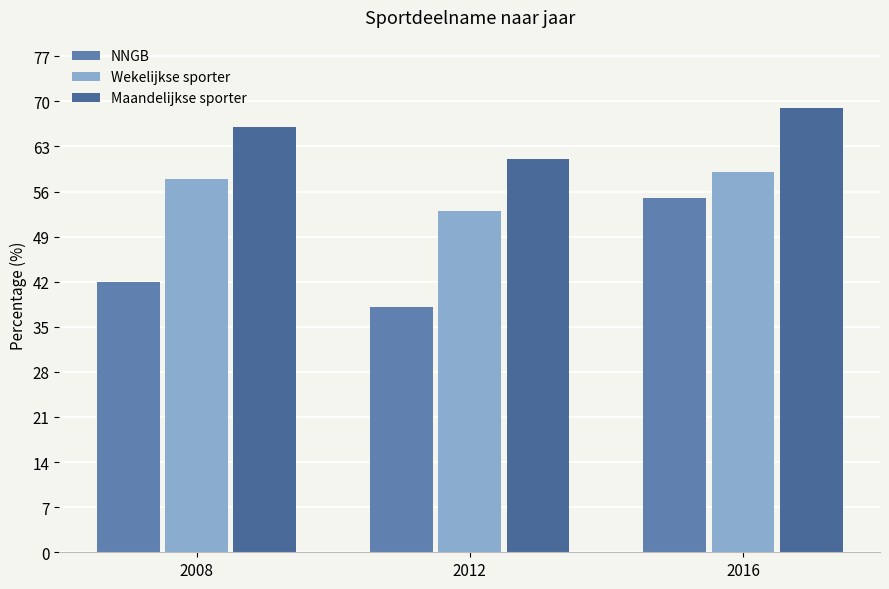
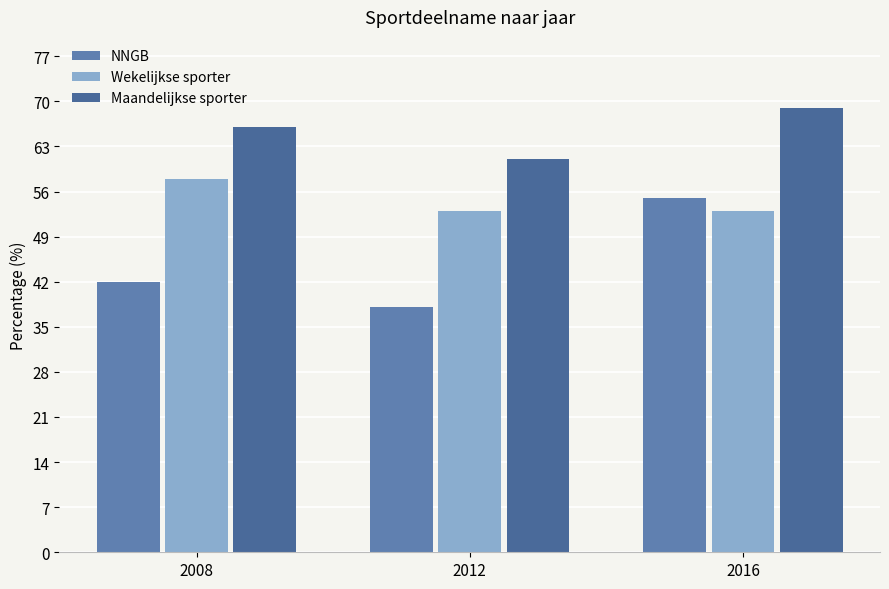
Wekelijkse sporter, 2016: 59 -> 53
